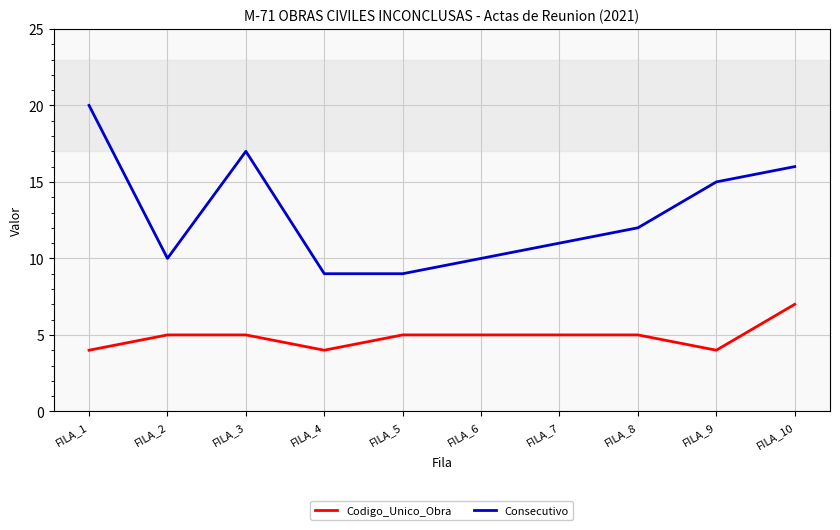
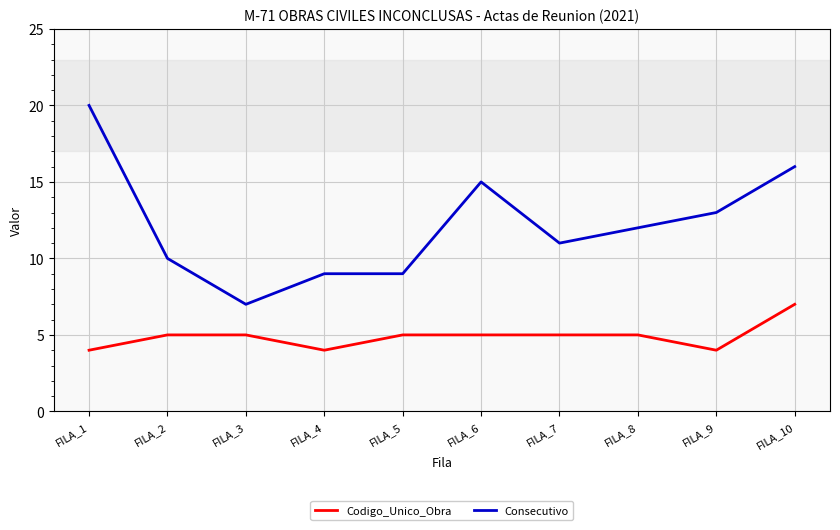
Consecutivo, FILA_3: 17 -> 7
Consecutivo, FILA_6: 10 -> 15
Consecutivo, FILA_9: 15 -> 13
